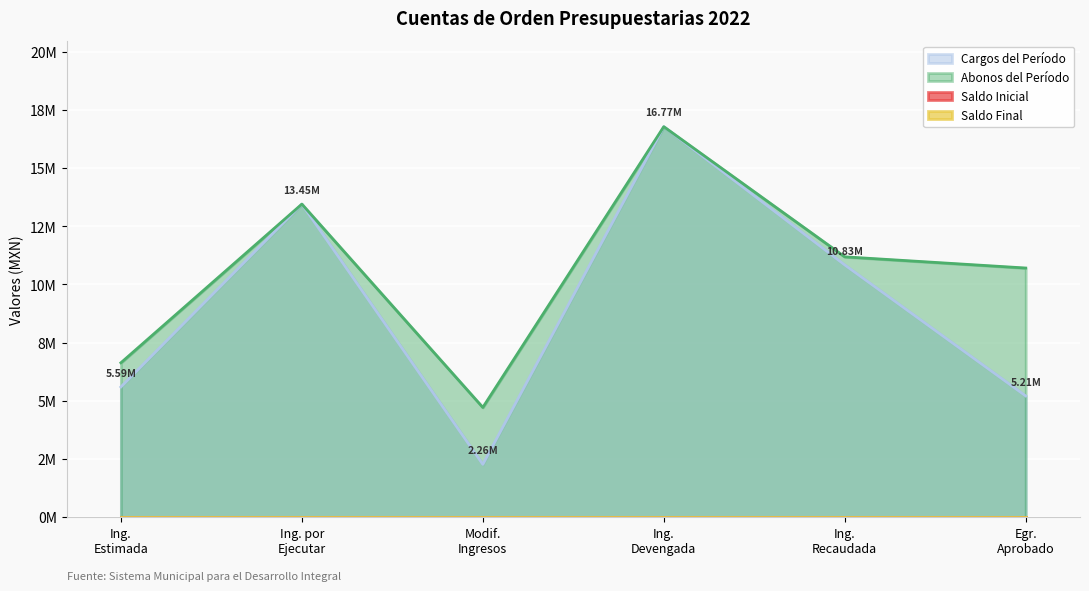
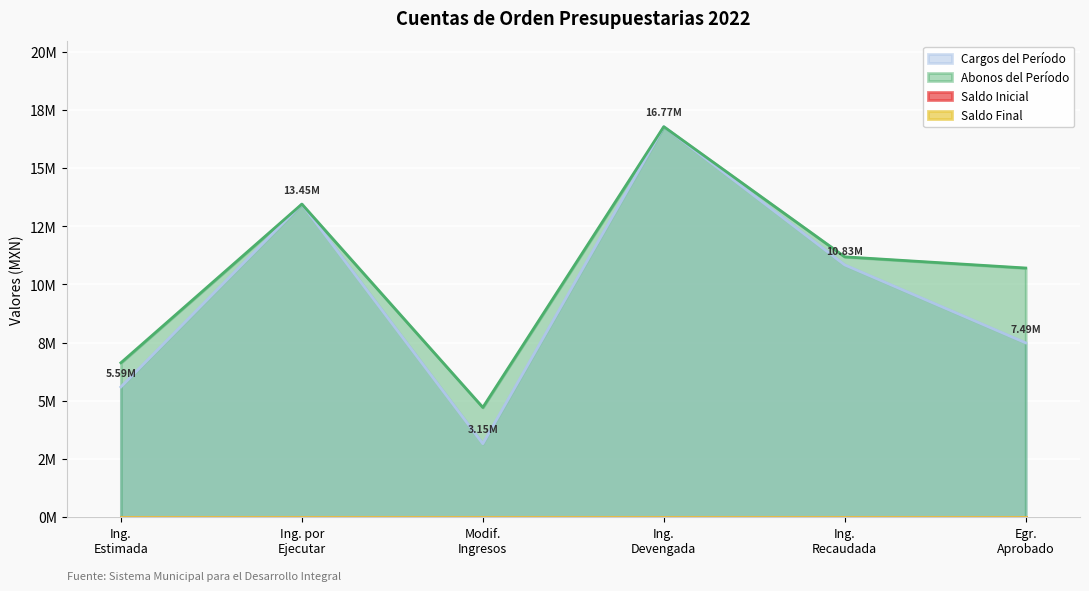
Cargos del Período, Modif. Ingresos: 2.26M -> 3.15M
Cargos del Período, Egr. Aprobado: 5.21M -> 7.49M
